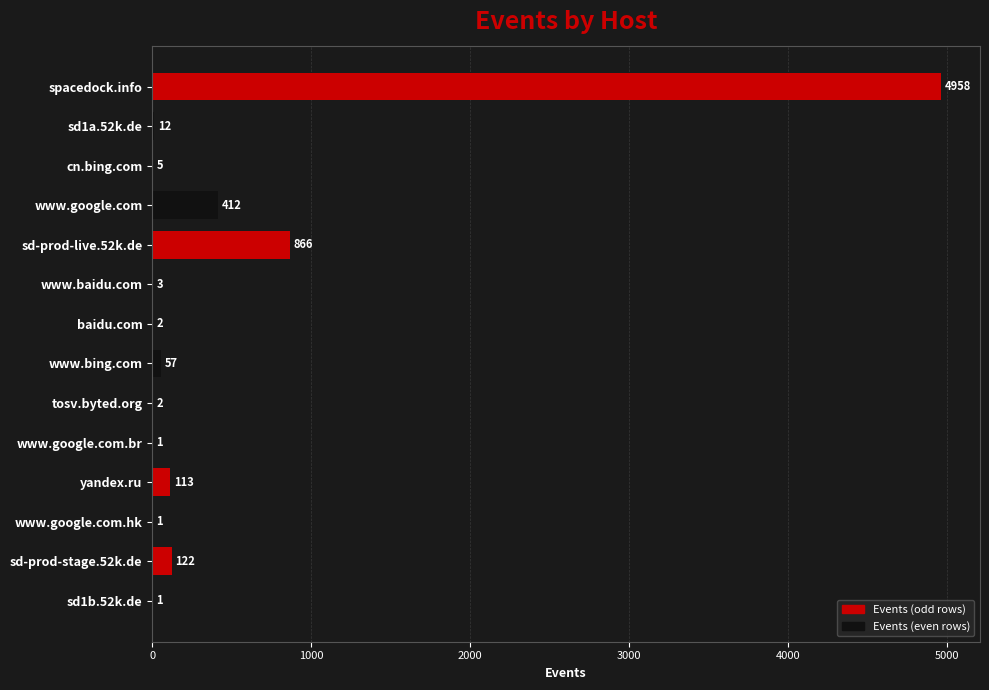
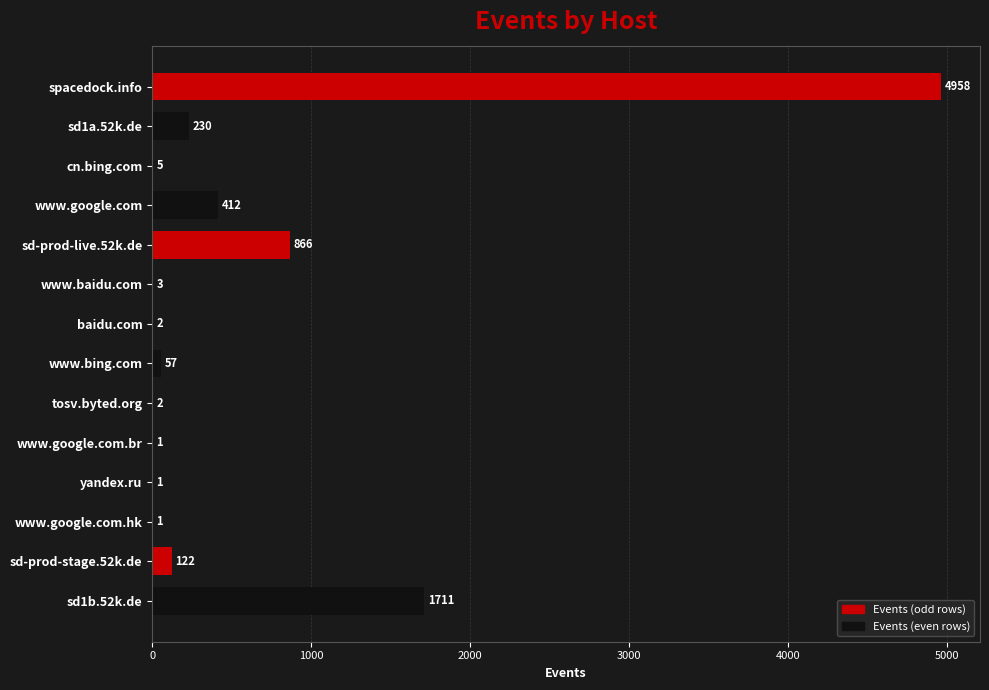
sd1a.52k.de: 12 -> 230
yandex.ru: 113 -> 1
sd1b.52k.de: 1 -> 1711
